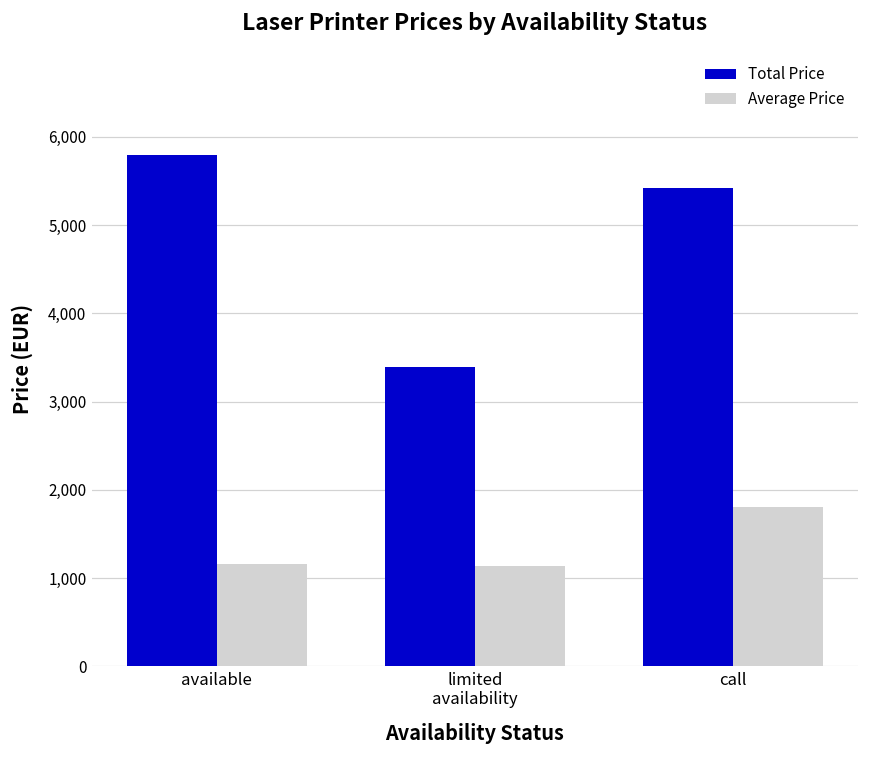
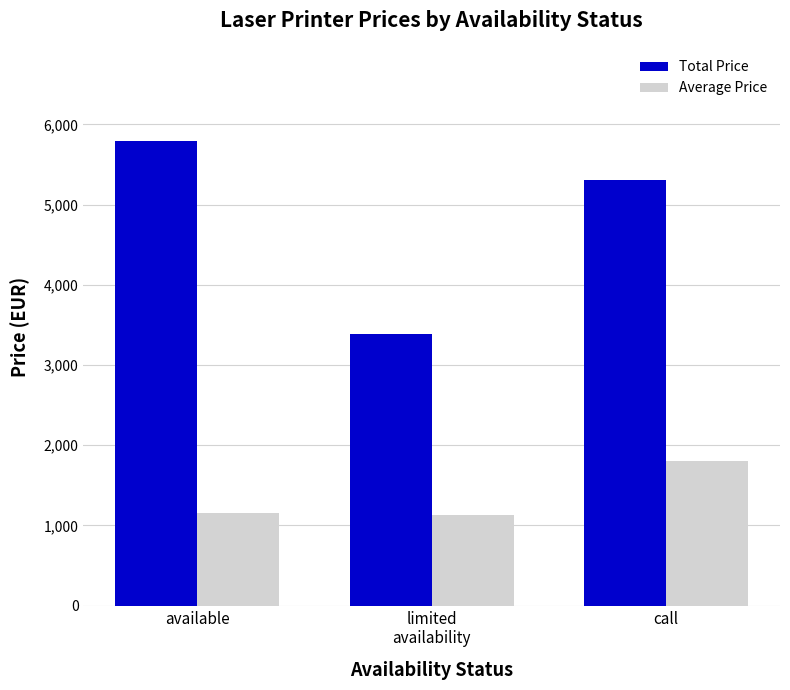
Total Price, call: 5,400 -> 5,300
